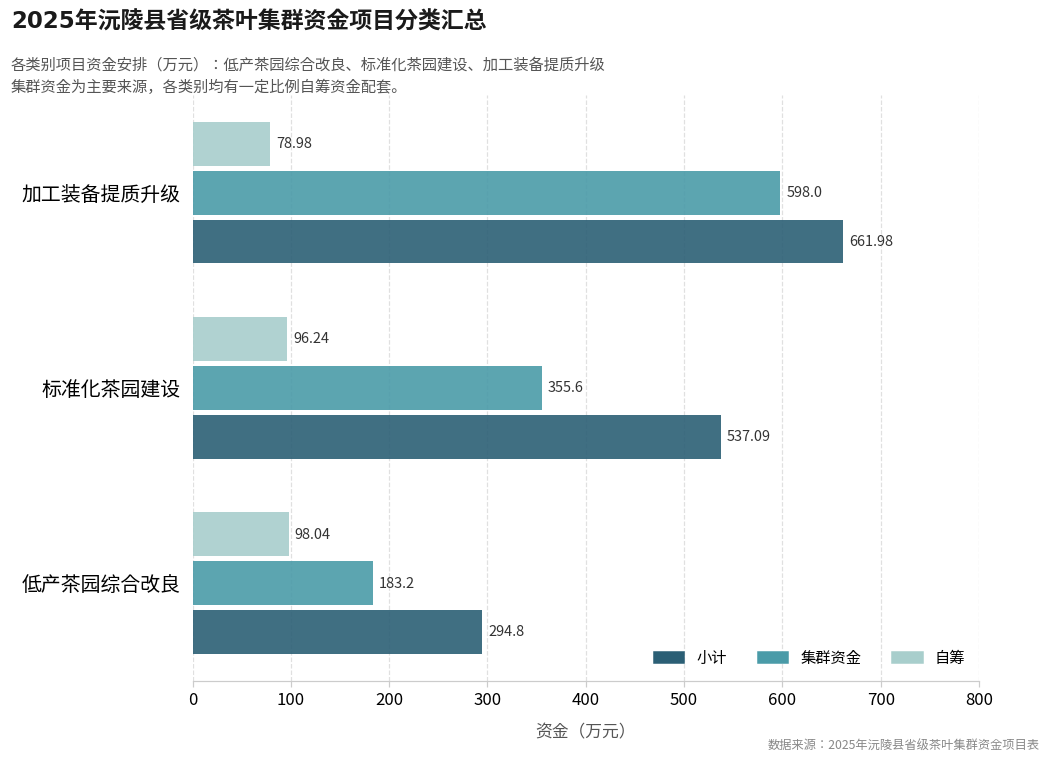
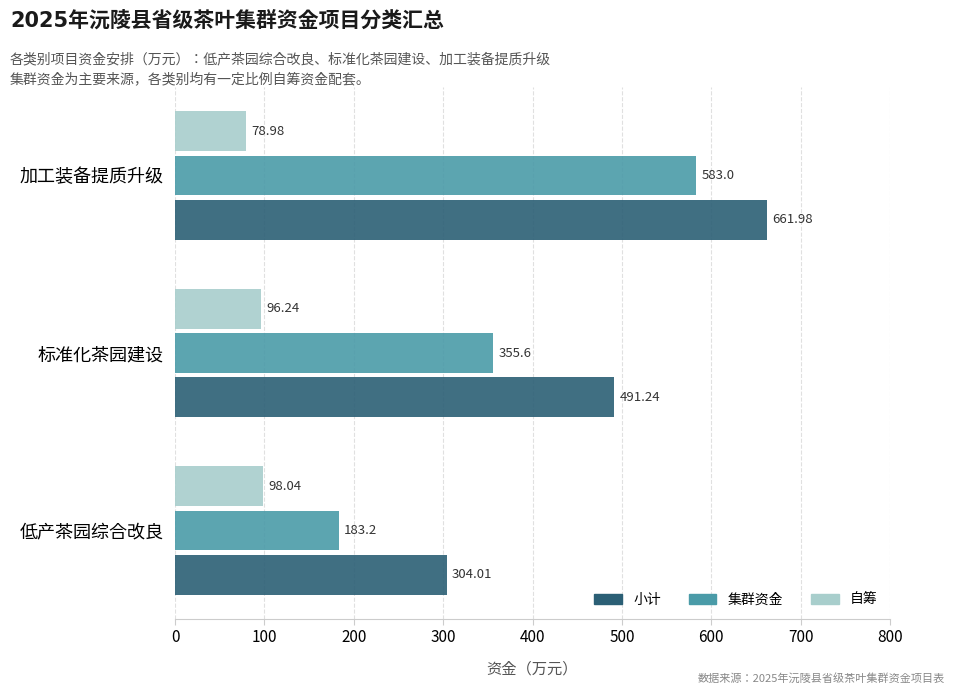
集群资金, 加工装备提质升级: 598.0 -> 583.0
小计, 标准化茶园建设: 537.09 -> 491.24
小计, 低产茶园综合改良: 294.8 -> 304.01
